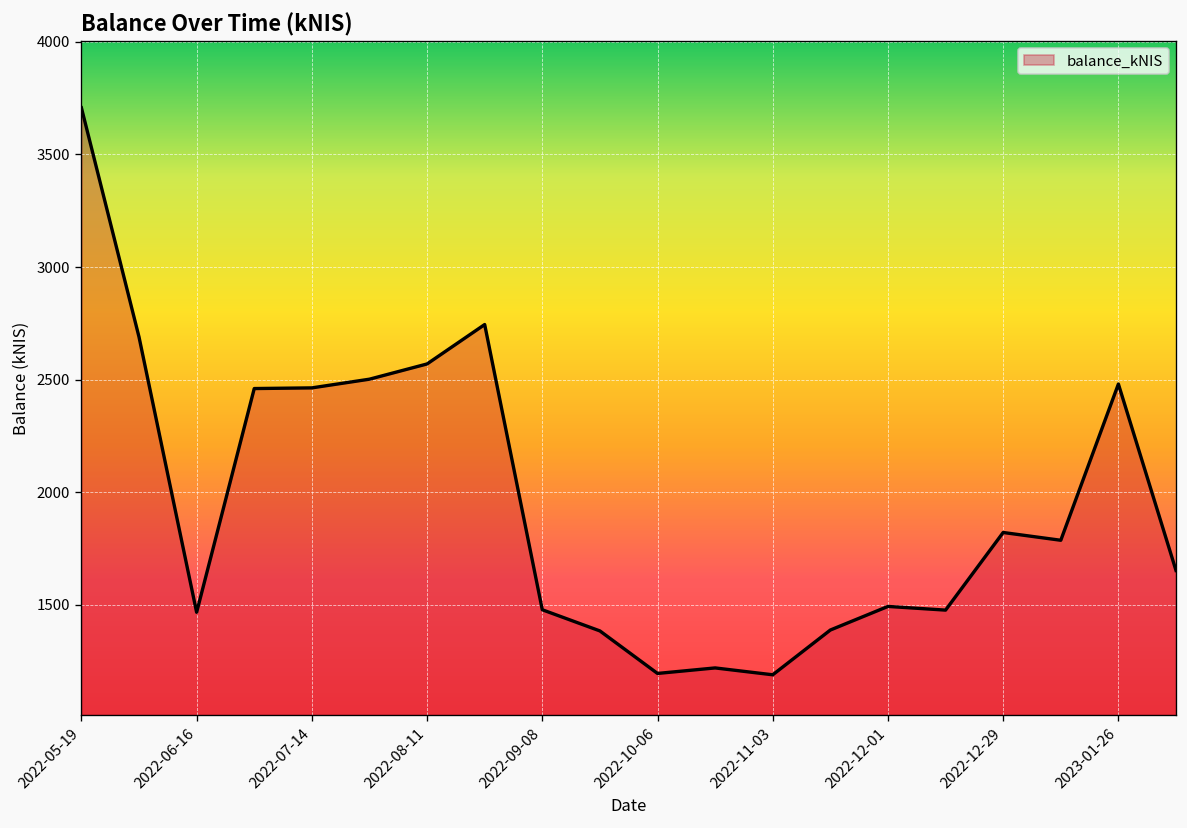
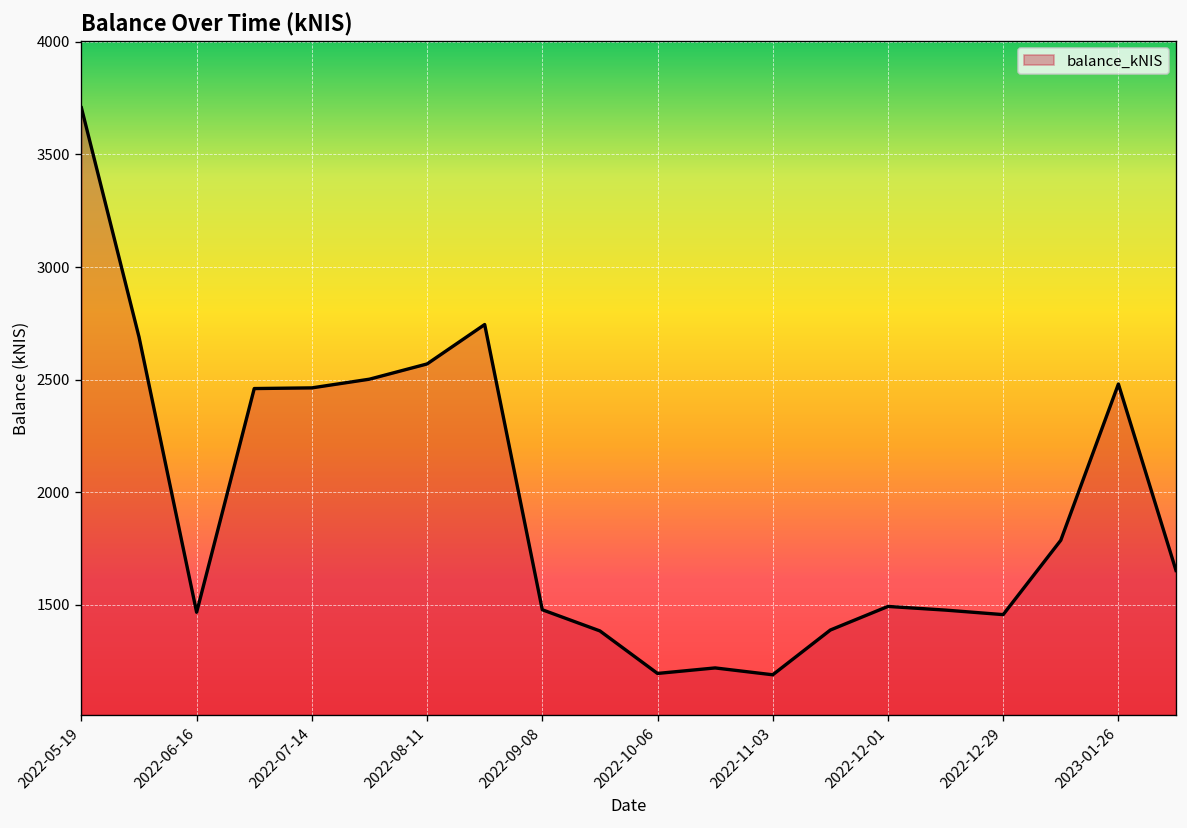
2022-12-29: 1820 -> 1460
